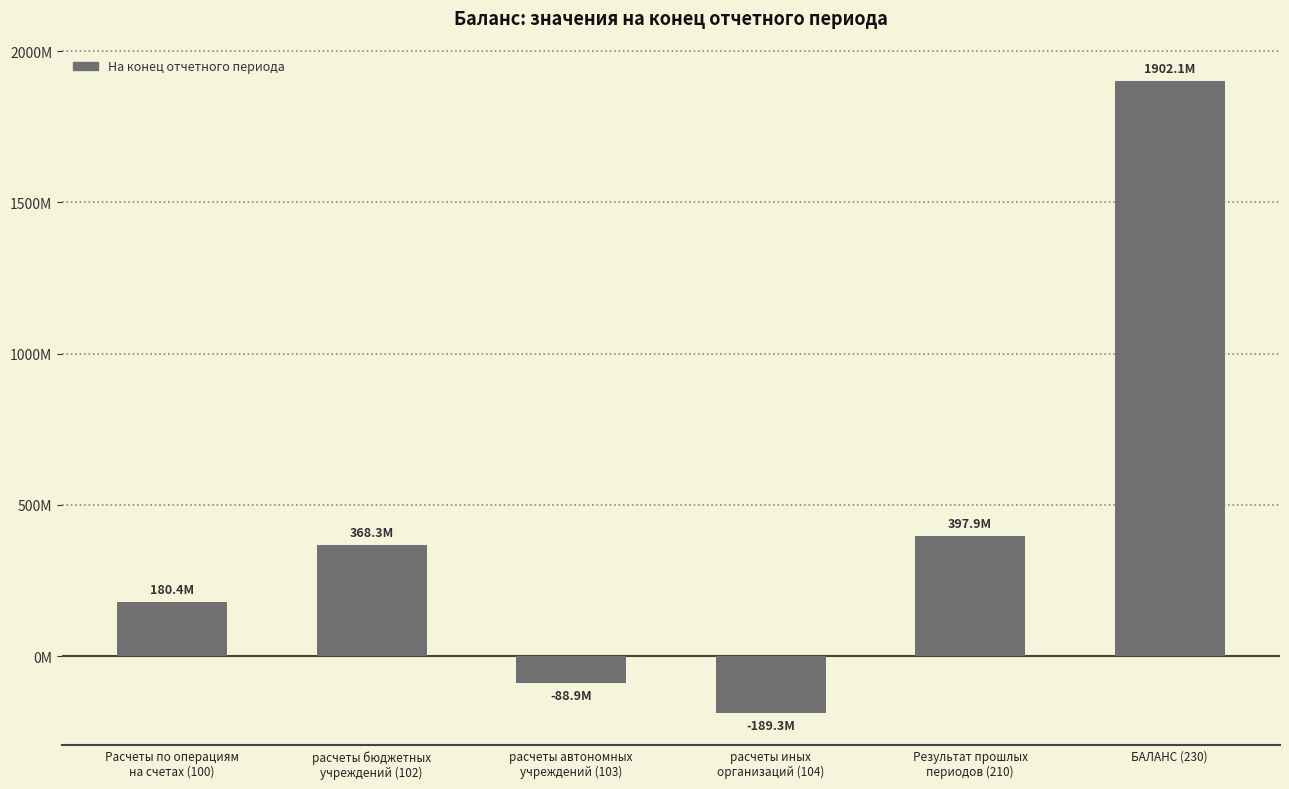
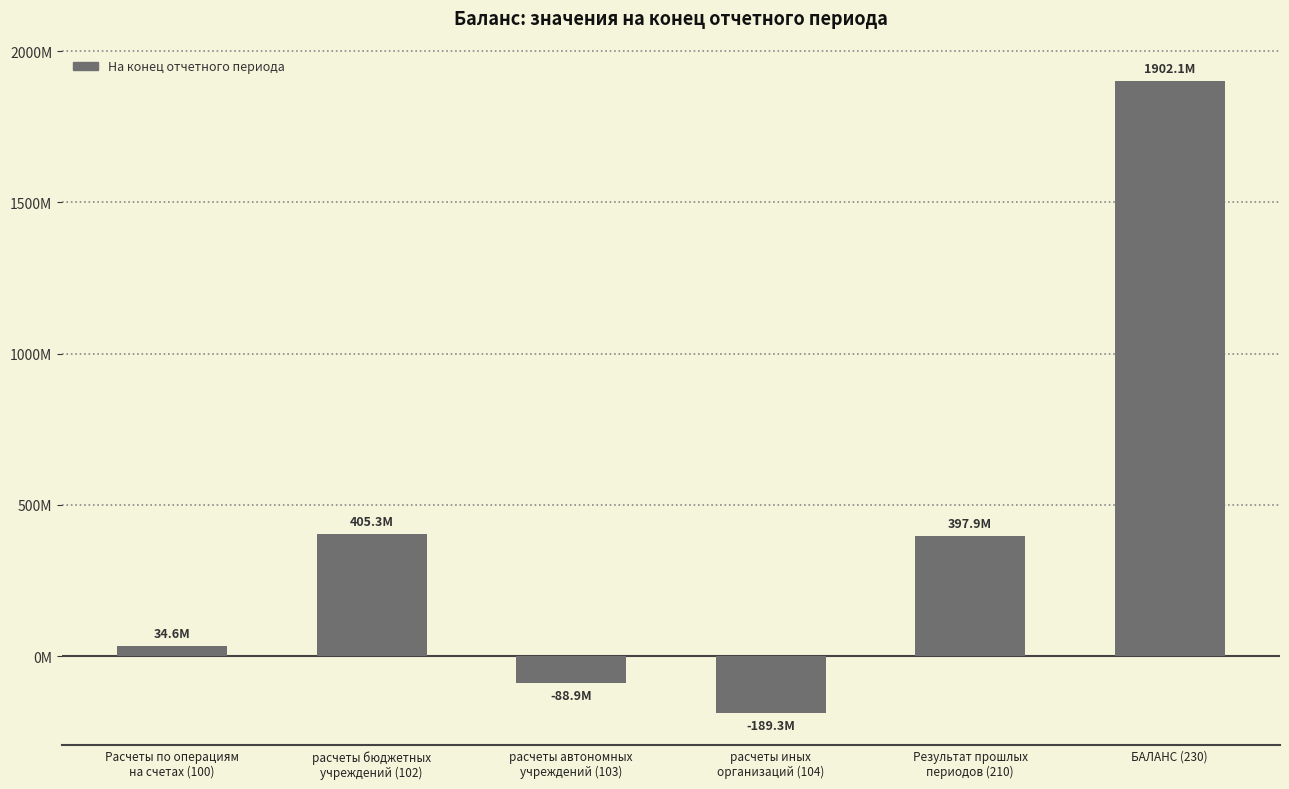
Расчеты по операциям на счетах (100): 180.4М -> 34.6М
расчеты бюджетных учреждений (102): 368.3М -> 405.3М
